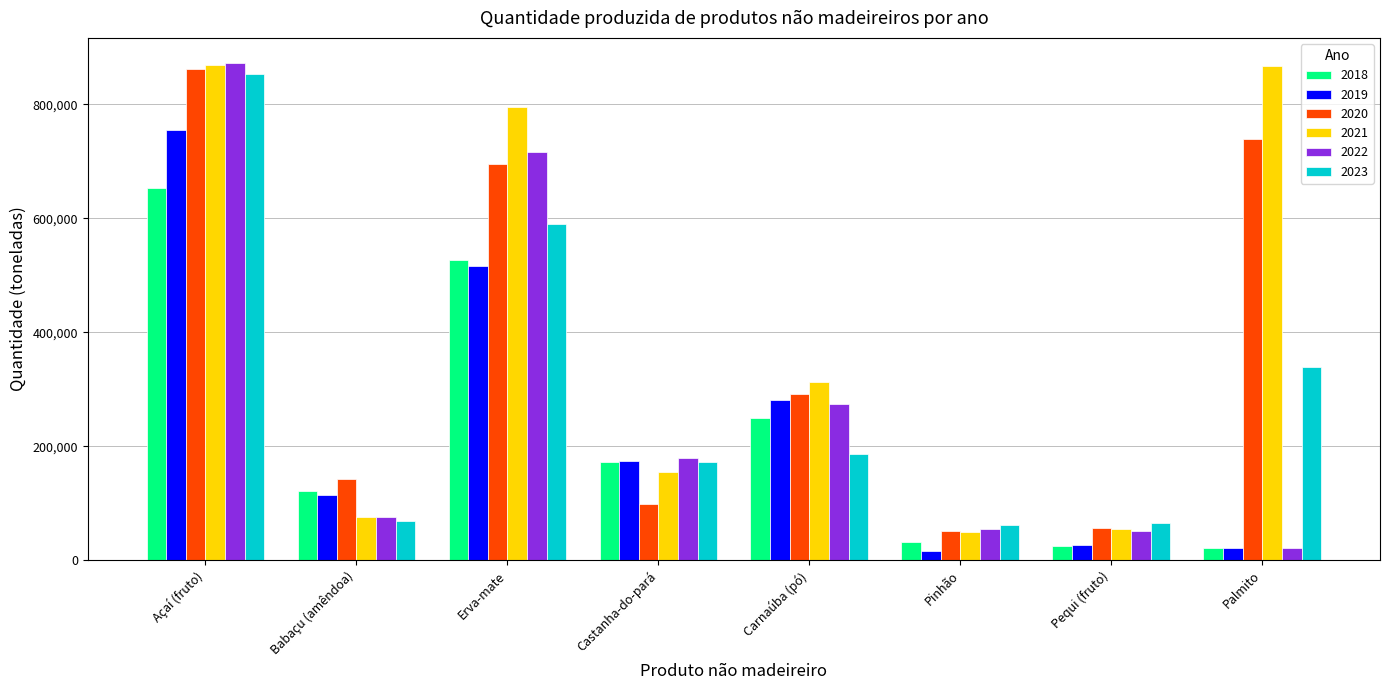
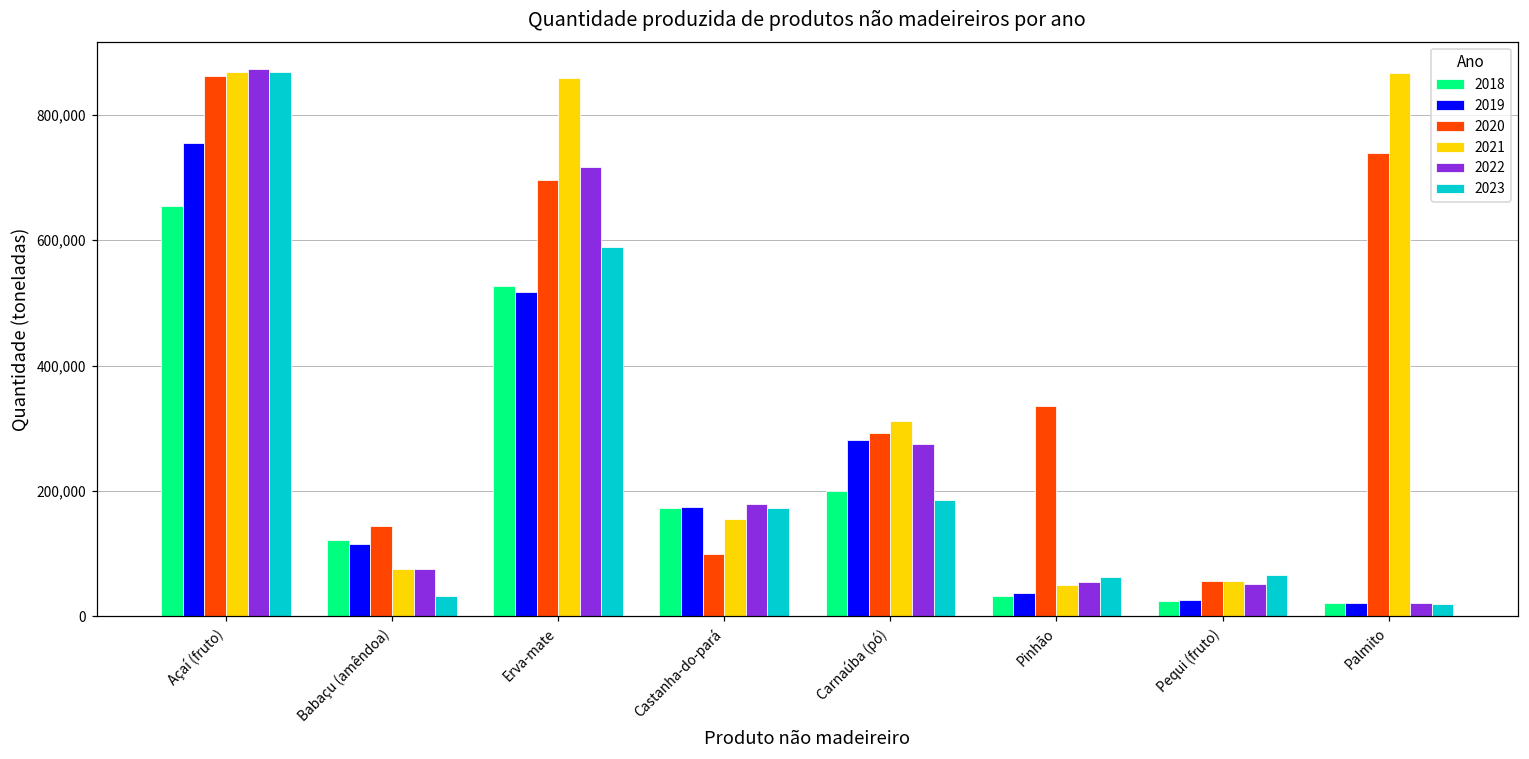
2023, Açaí (fruto): 850,000 -> 870,000
2023, Babaçu (amêndoa): 70,000 -> 30,000
2021, Erva-mate: 800,000 -> 860,000
2018, Carnaúba (pó): 250,000 -> 200,000
2019, Pinhão: 20,000 -> 40,000
2020, Pinhão: 50,000 -> 340,000
2023, Palmito: 340,000 -> 20,000
